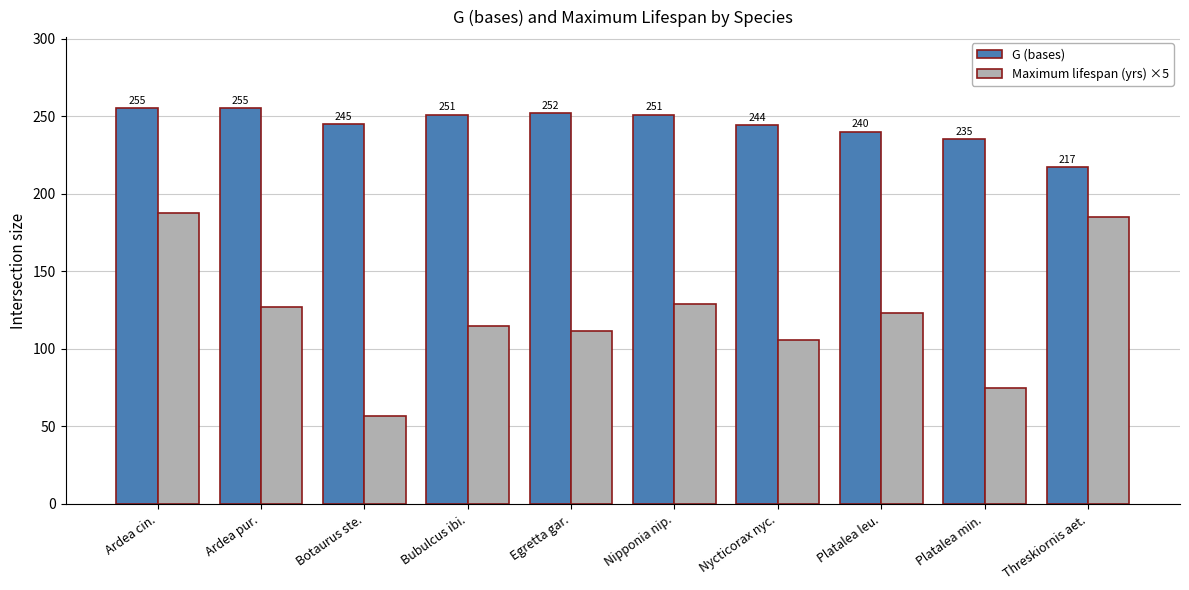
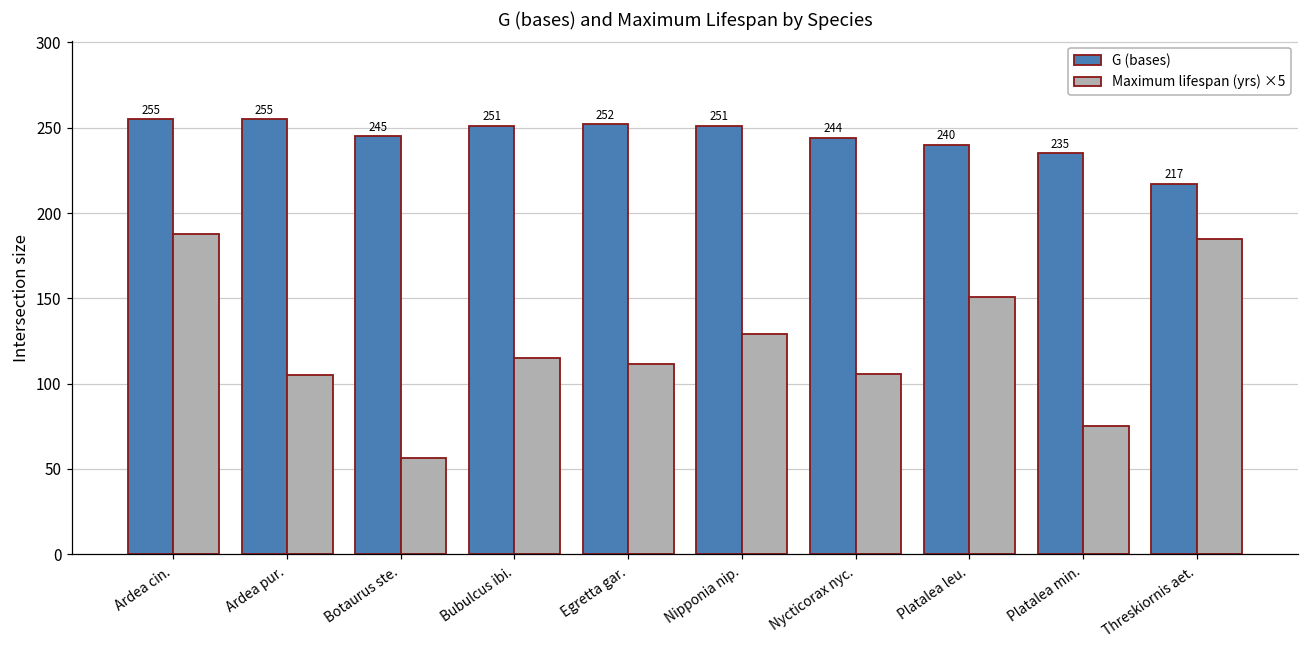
Maximum lifespan (yrs) ×5, Ardea pur.: 127 -> 105
Maximum lifespan (yrs) ×5, Platalea leu.: 123 -> 151
